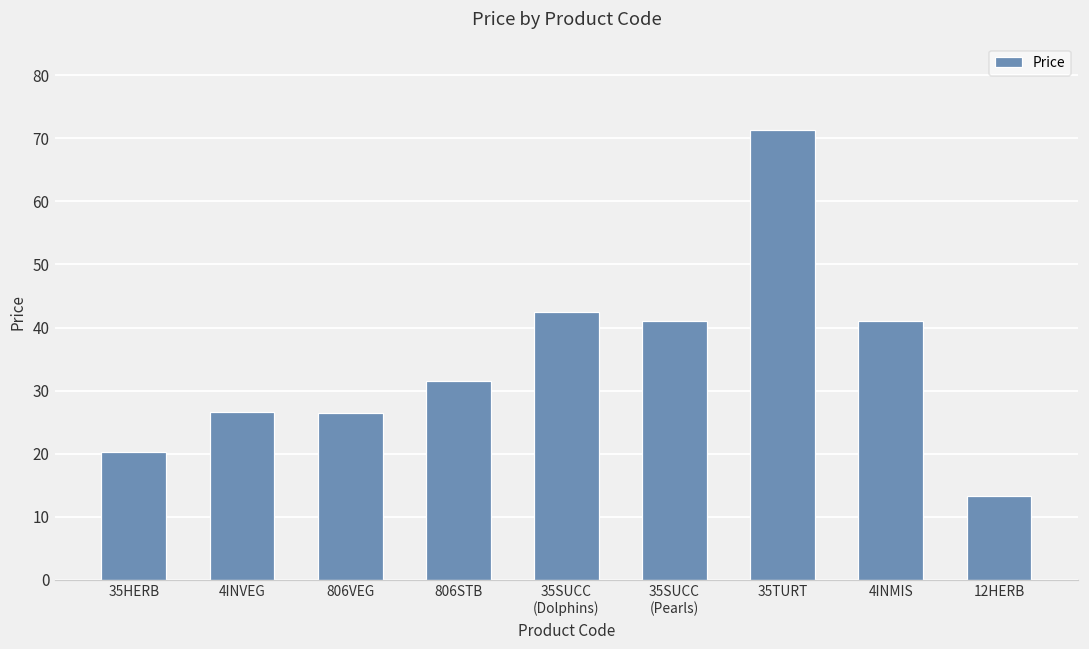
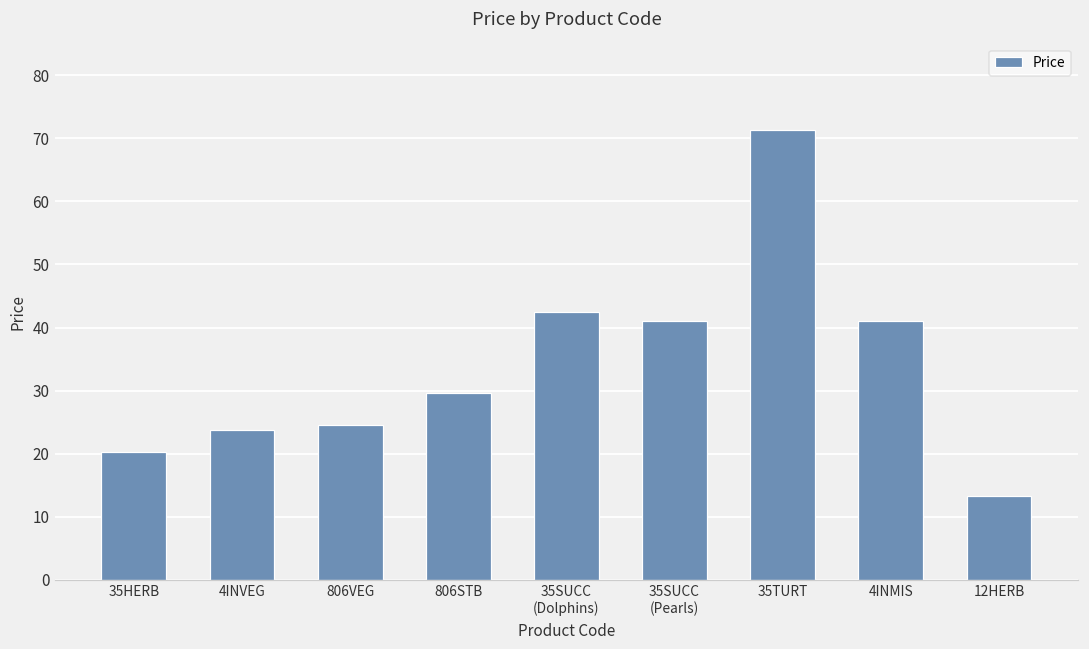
4INVEG: 27 -> 24
806VEG: 27 -> 25
806STB: 32 -> 30
